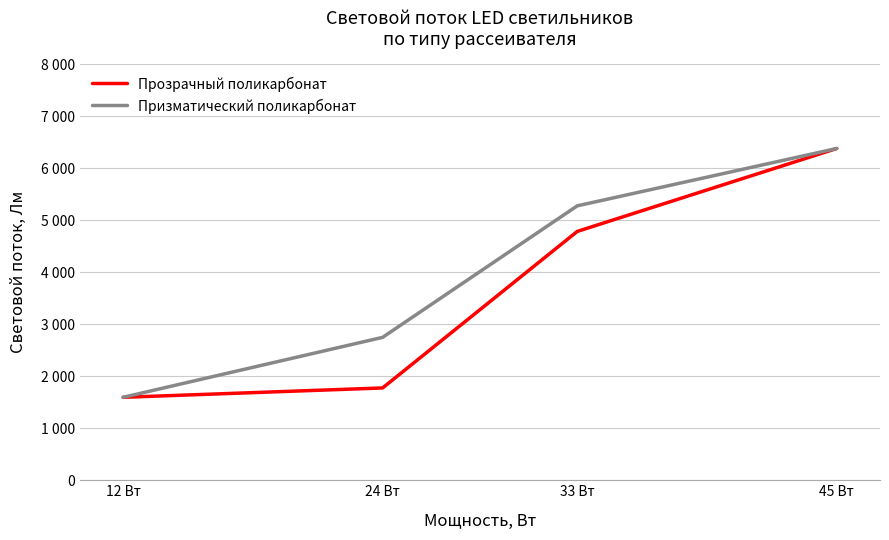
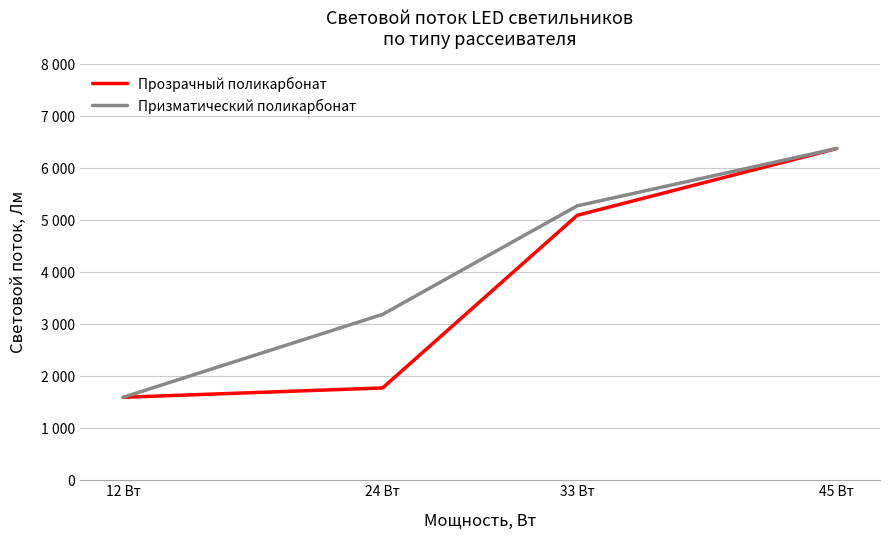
Призматический поликарбонат, 24 Вт: 2700 -> 3200
Прозрачный поликарбонат, 33 Вт: 4800 -> 5100
